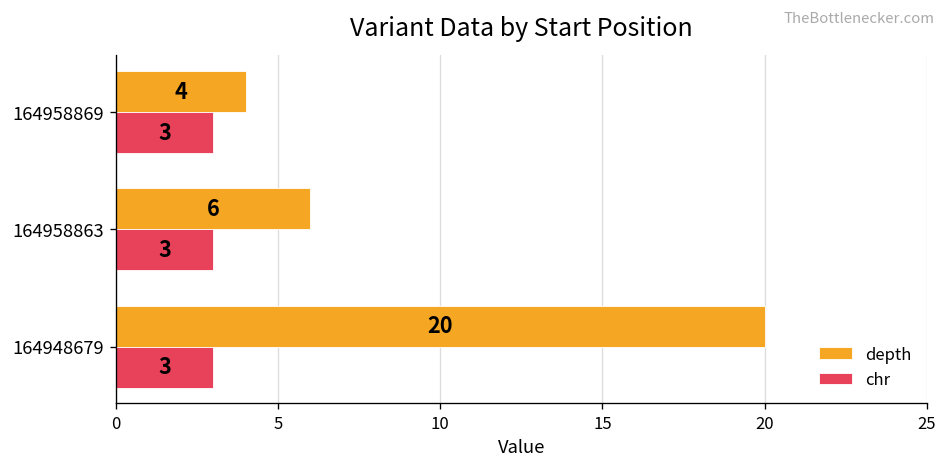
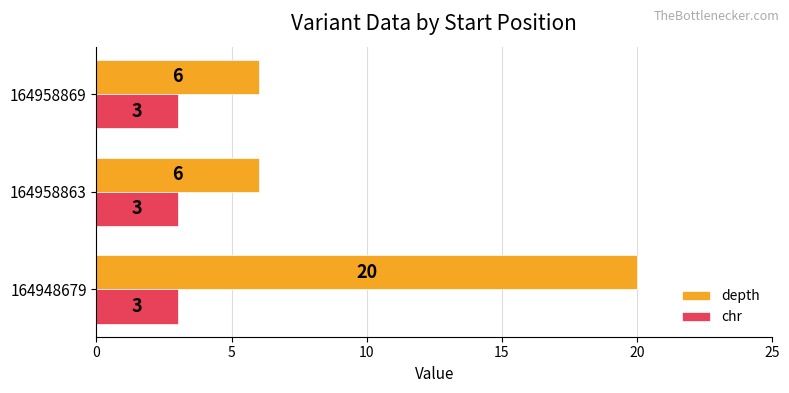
depth, 164958869: 4 -> 6
